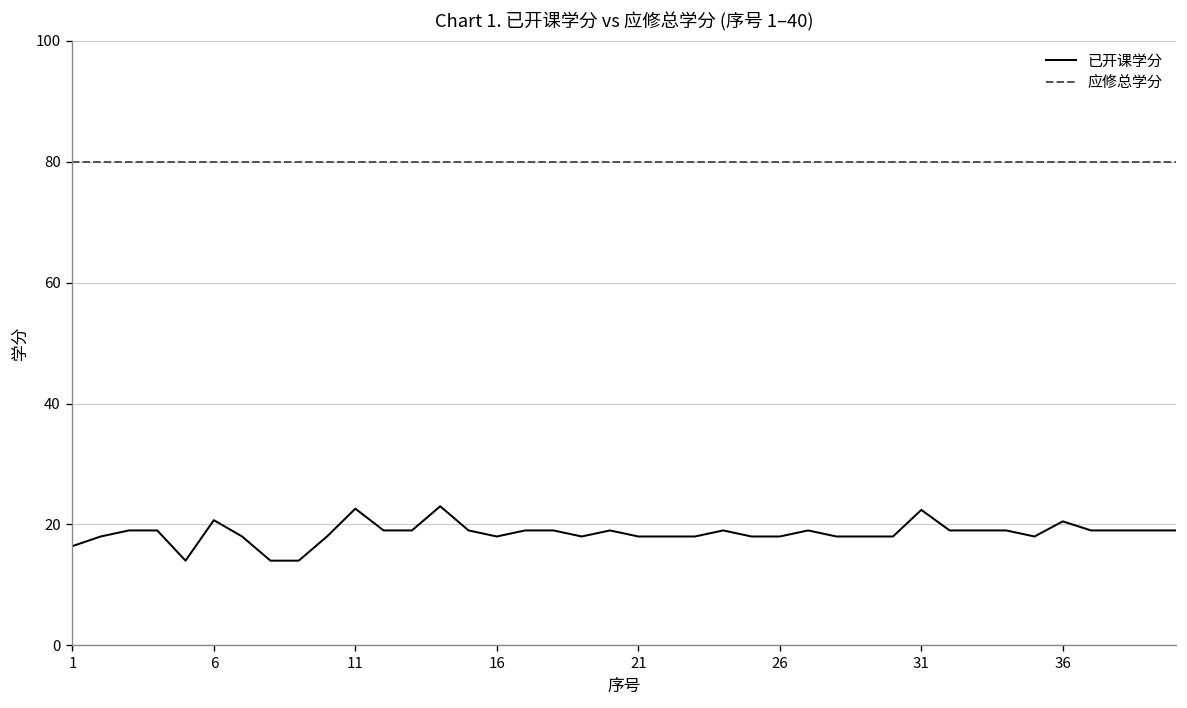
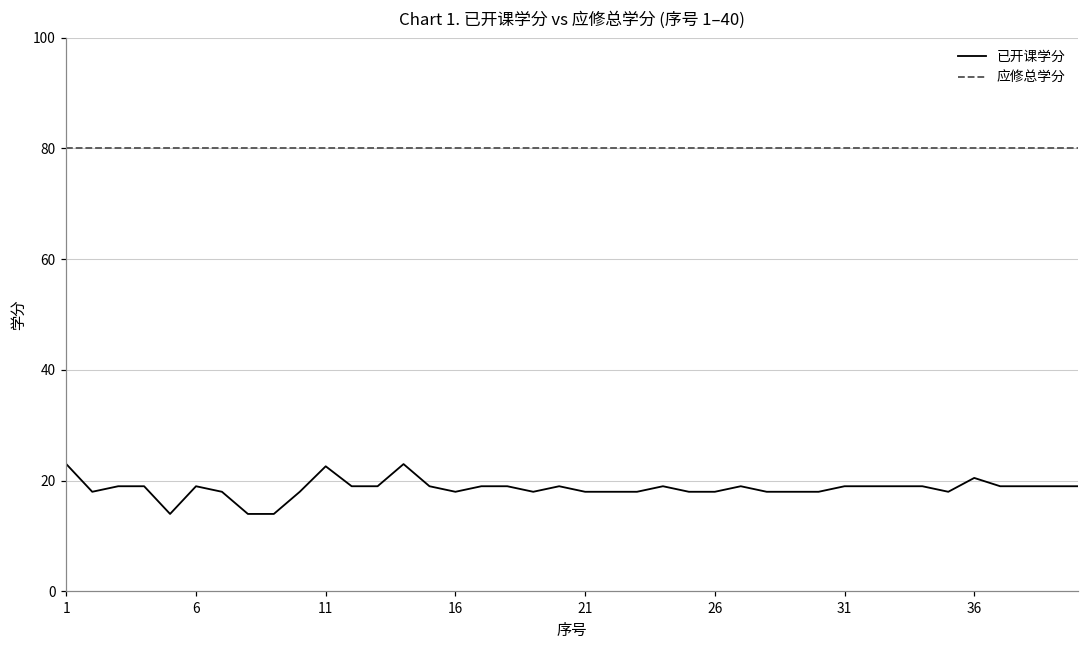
已开课学分, 1: 16 -> 23
已开课学分, 6: 21 -> 19
已开课学分, 31: 22 -> 19
